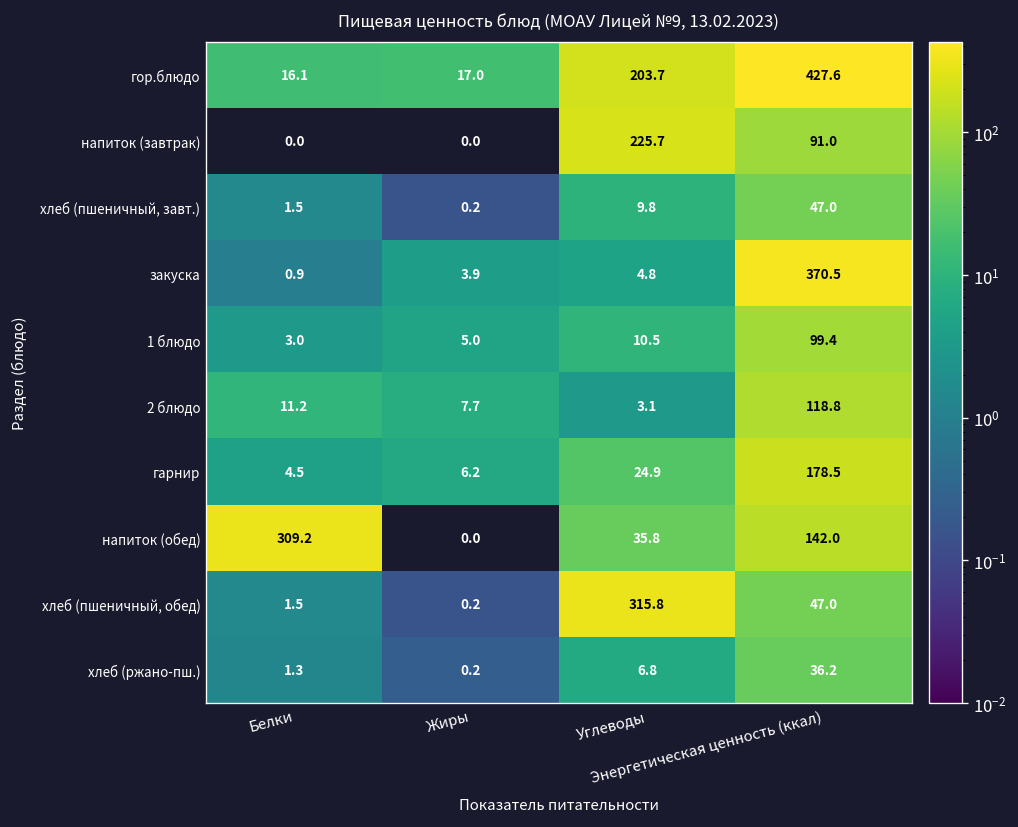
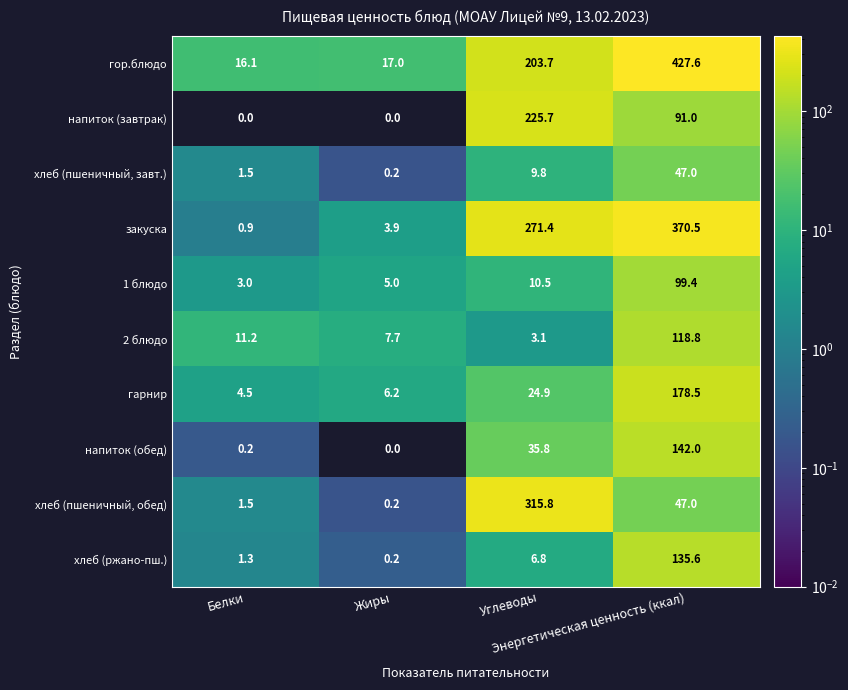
закуска, Углеводы: 4.8 -> 271.4
напиток (обед), Белки: 309.2 -> 0.2
хлеб (ржано-пш.), Энергетическая ценность (ккал): 36.2 -> 135.6
